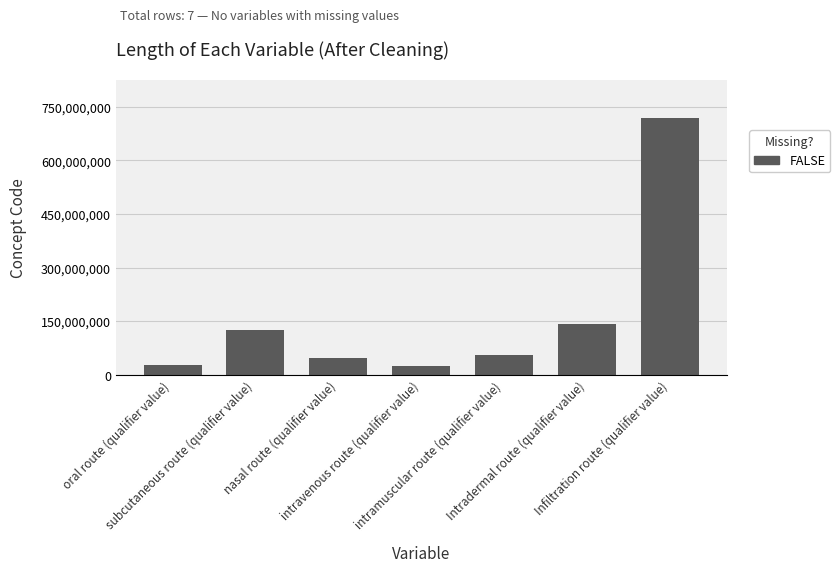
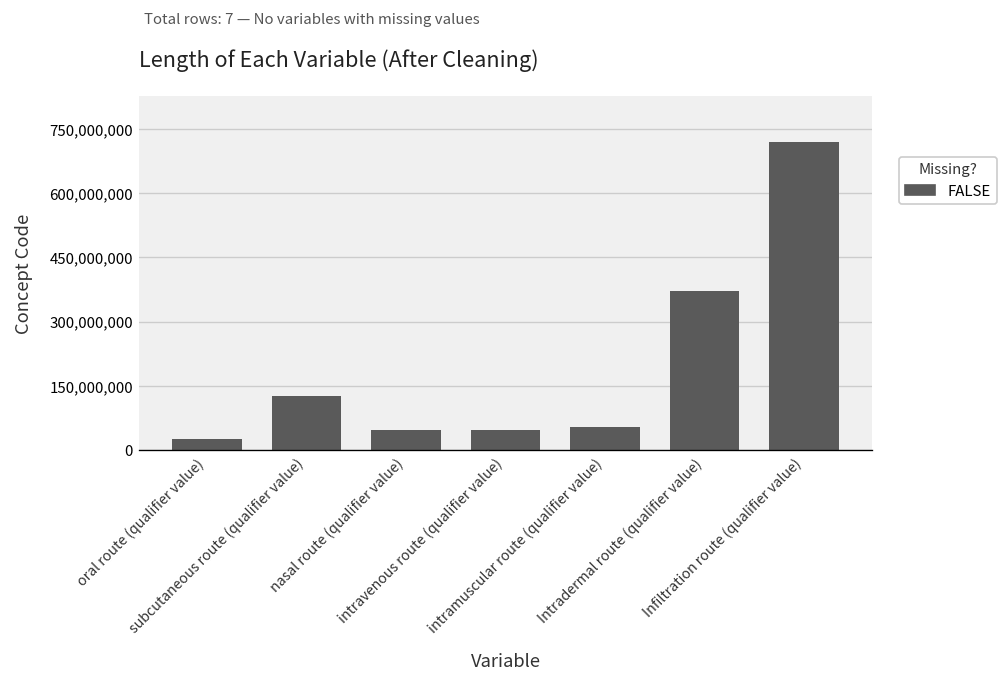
intravenous route (qualifier value): 30,000,000 -> 50,000,000
Intradermal route (qualifier value): 140,000,000 -> 370,000,000
